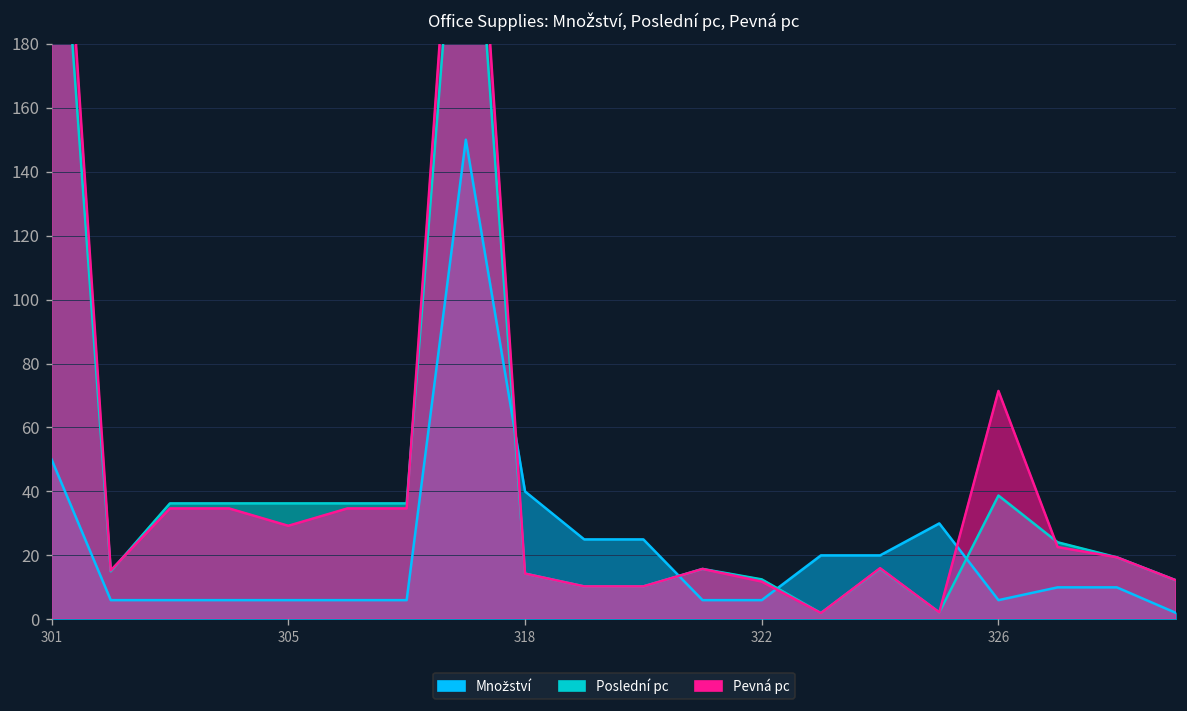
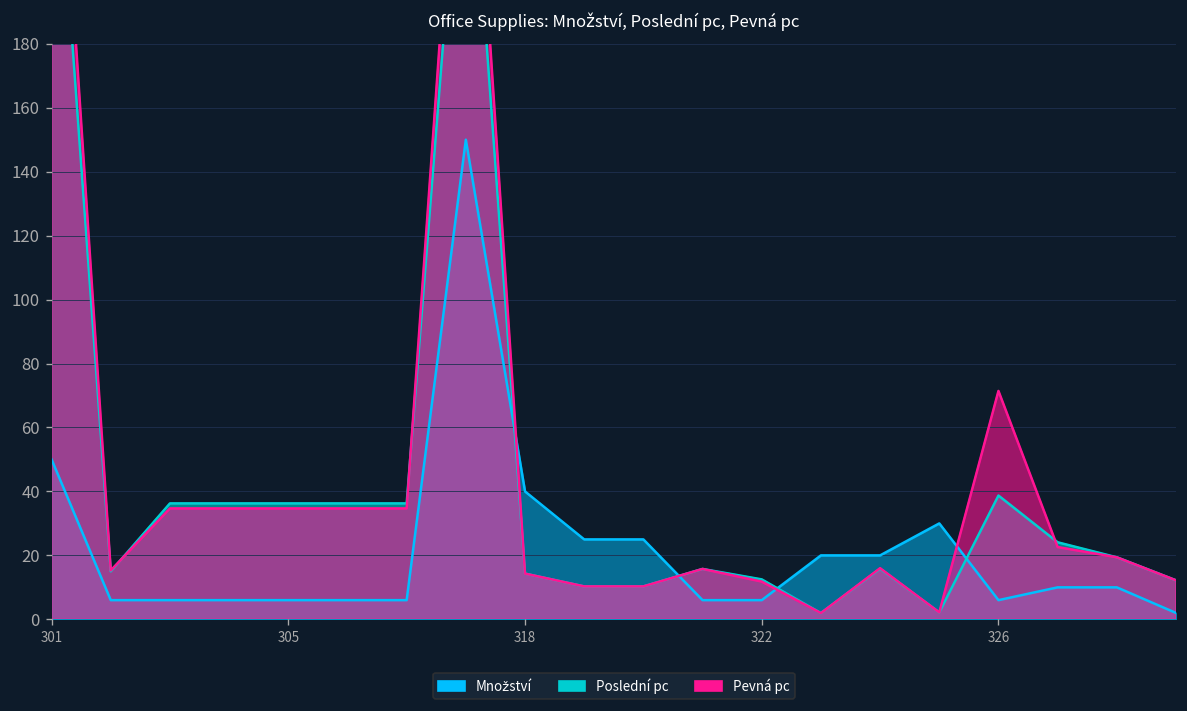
Pevná pc, 305: 29 -> 35
